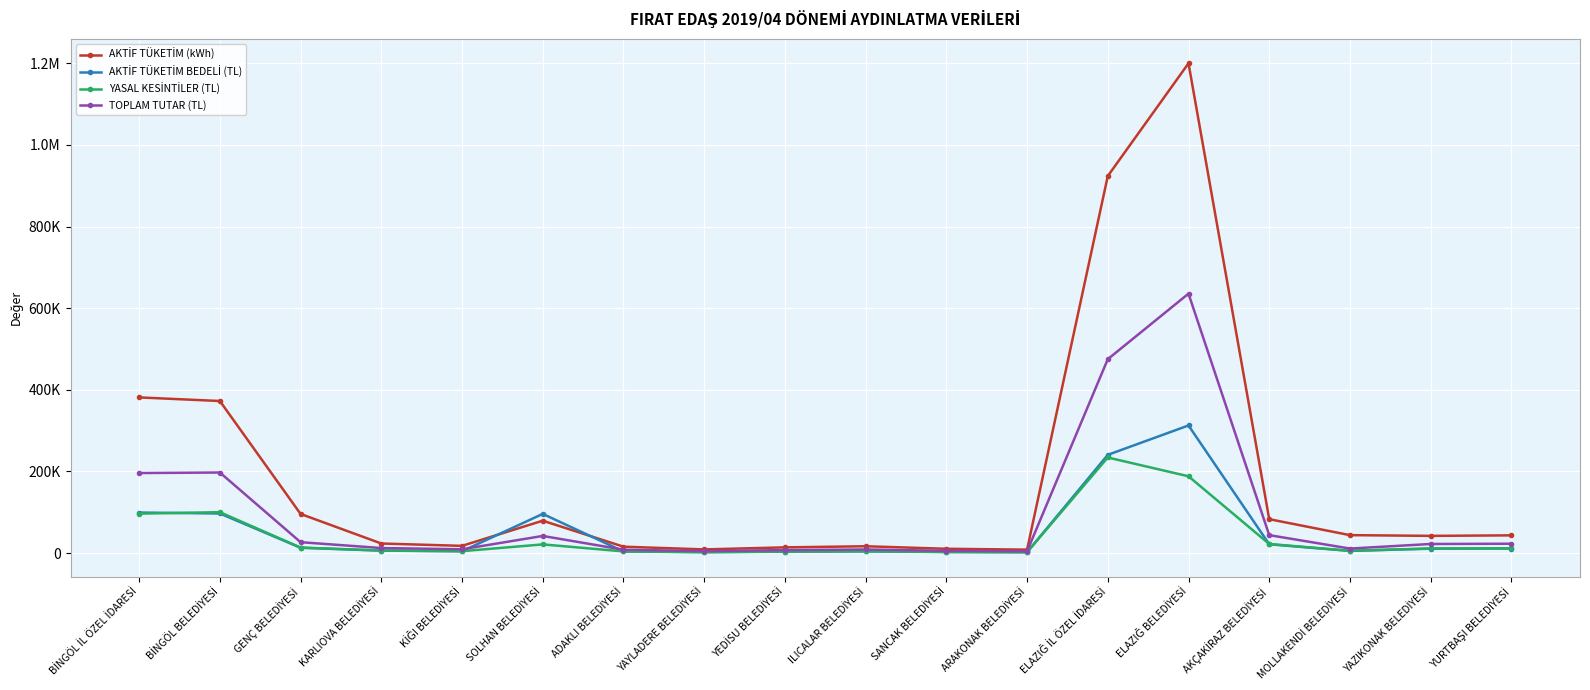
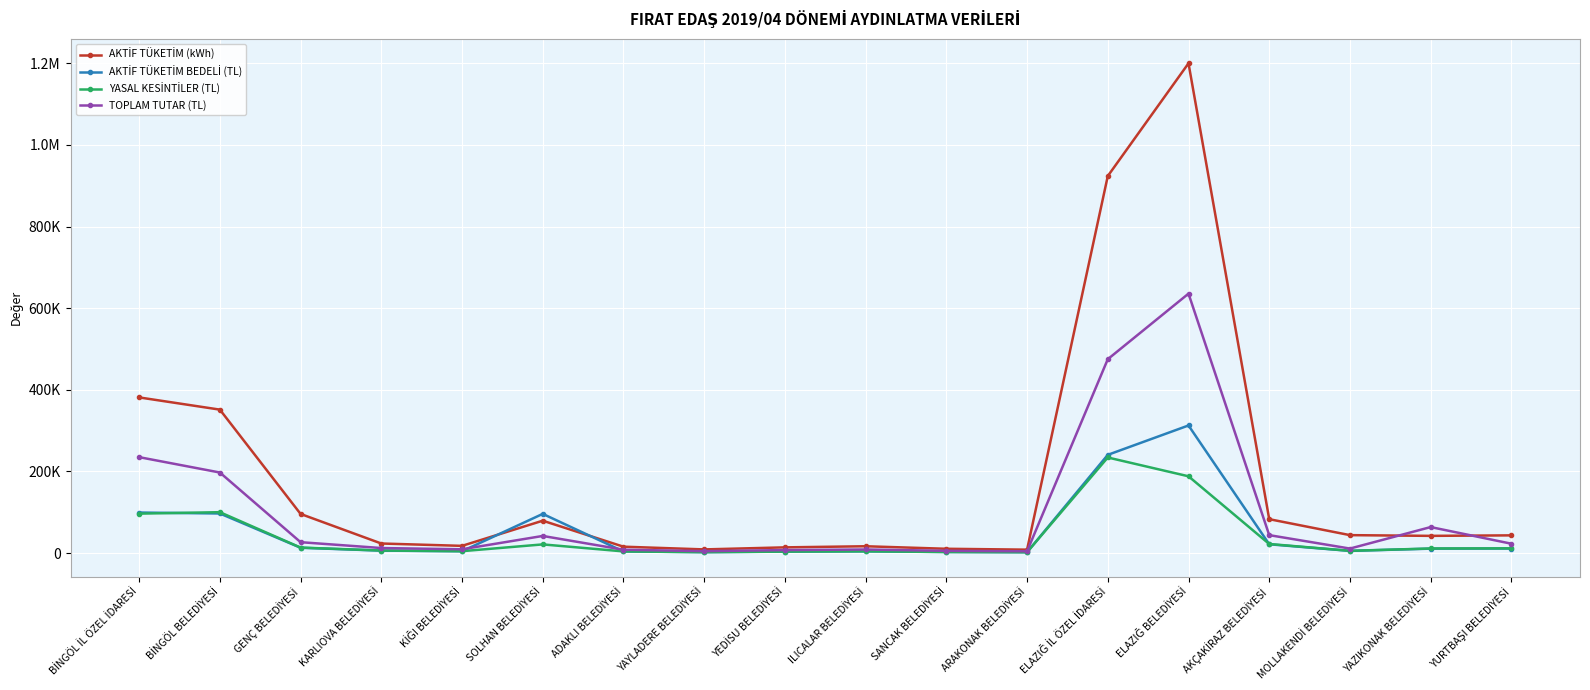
TOPLAM TUTAR (TL), BİNGÖL İL ÖZEL İDARESİ: 200000 -> 240000
AKTİF TÜKETİM (kWh), BİNGÖL BELEDİYESİ: 370000 -> 350000
TOPLAM TUTAR (TL), YAZIKONAK BELEDİYESİ: 20000 -> 60000
